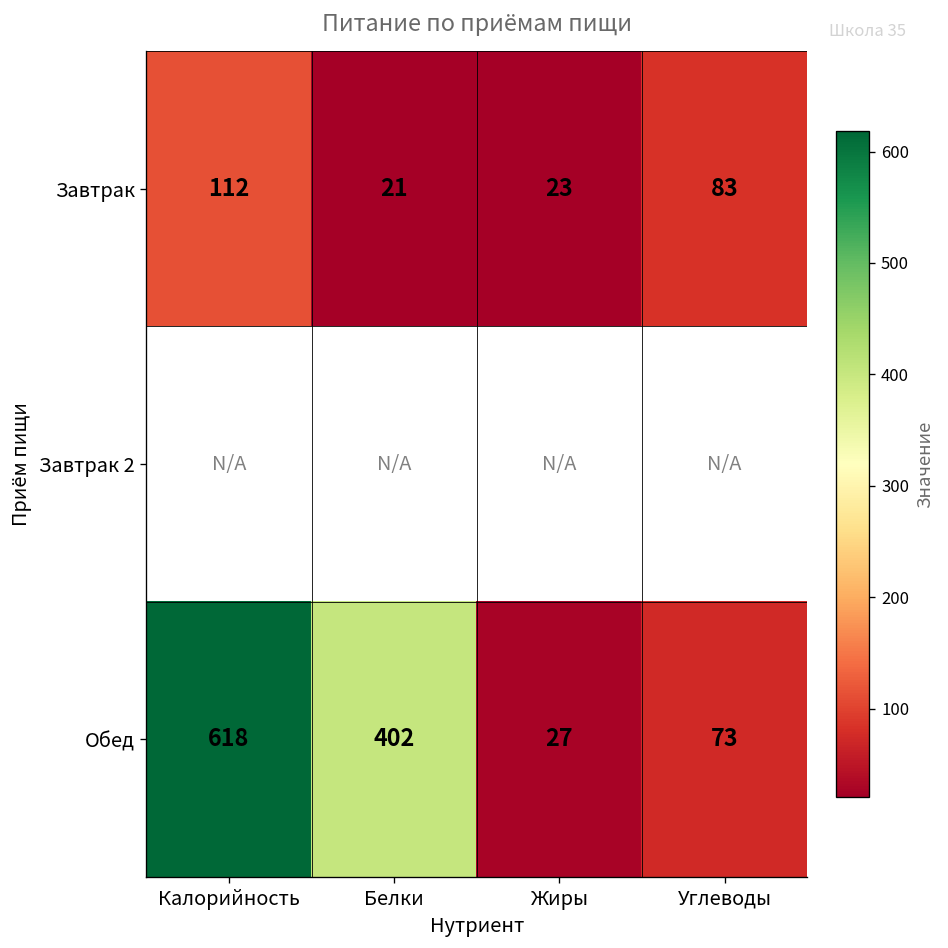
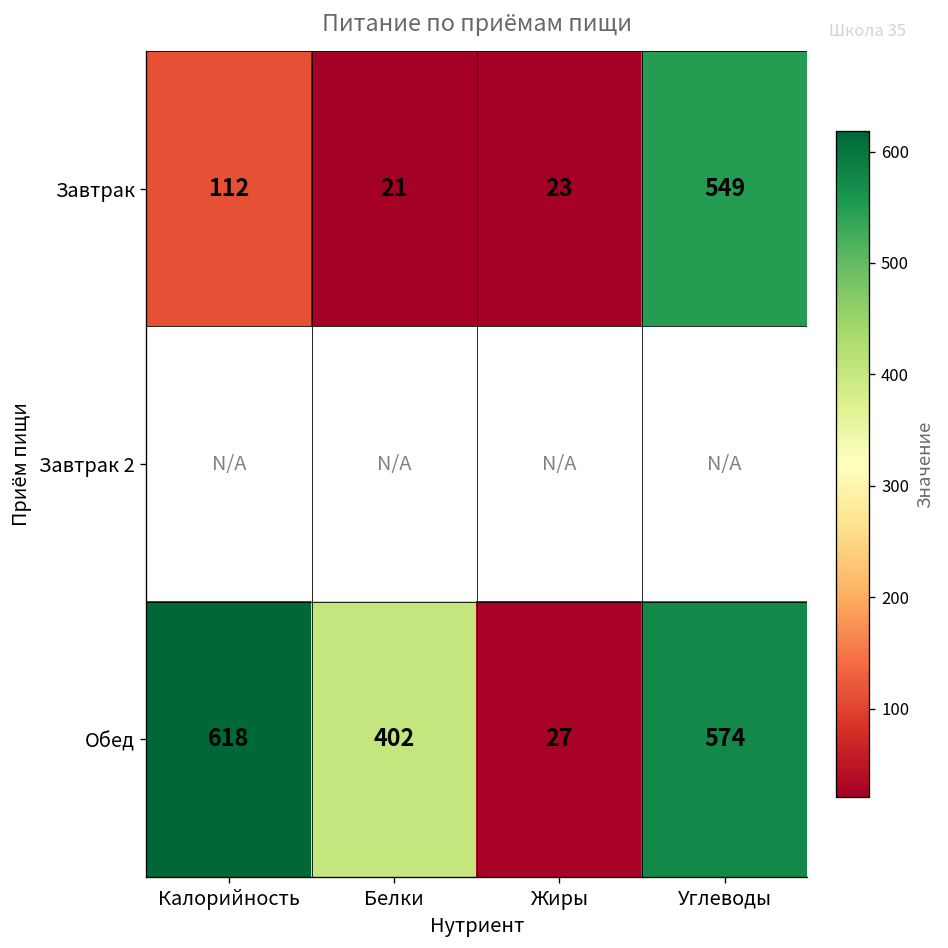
Завтрак, Углеводы: 83 -> 549
Обед, Углеводы: 73 -> 574
